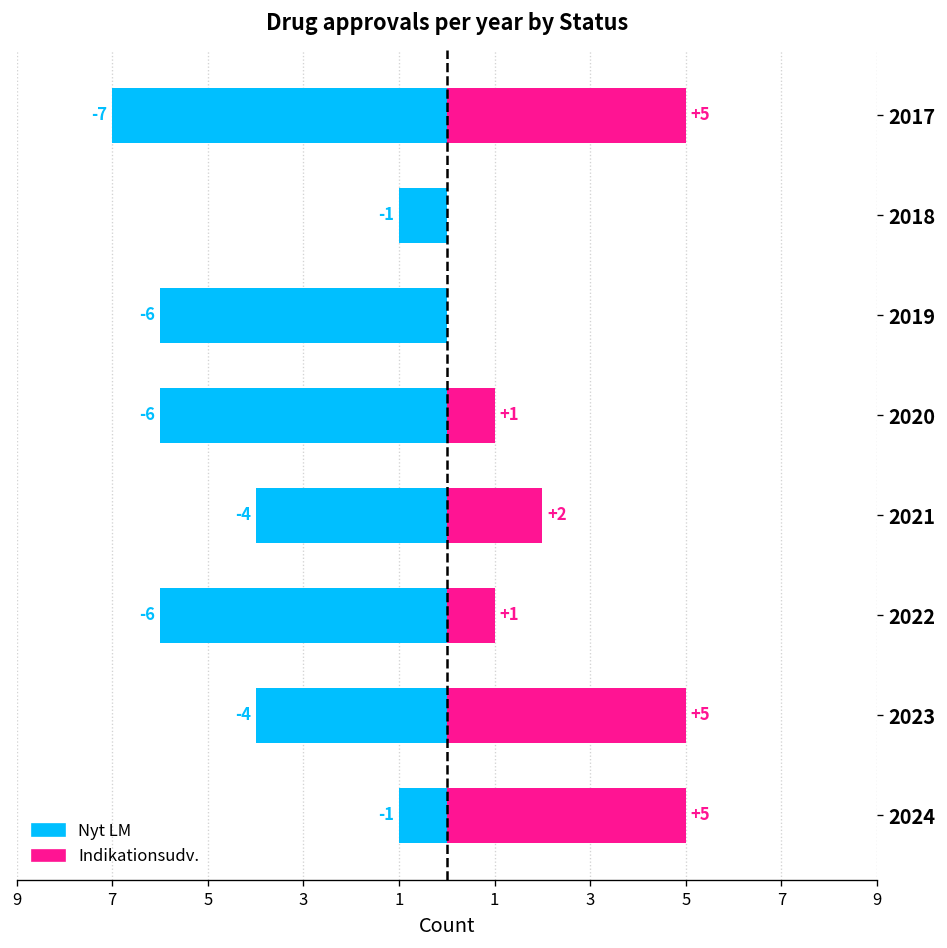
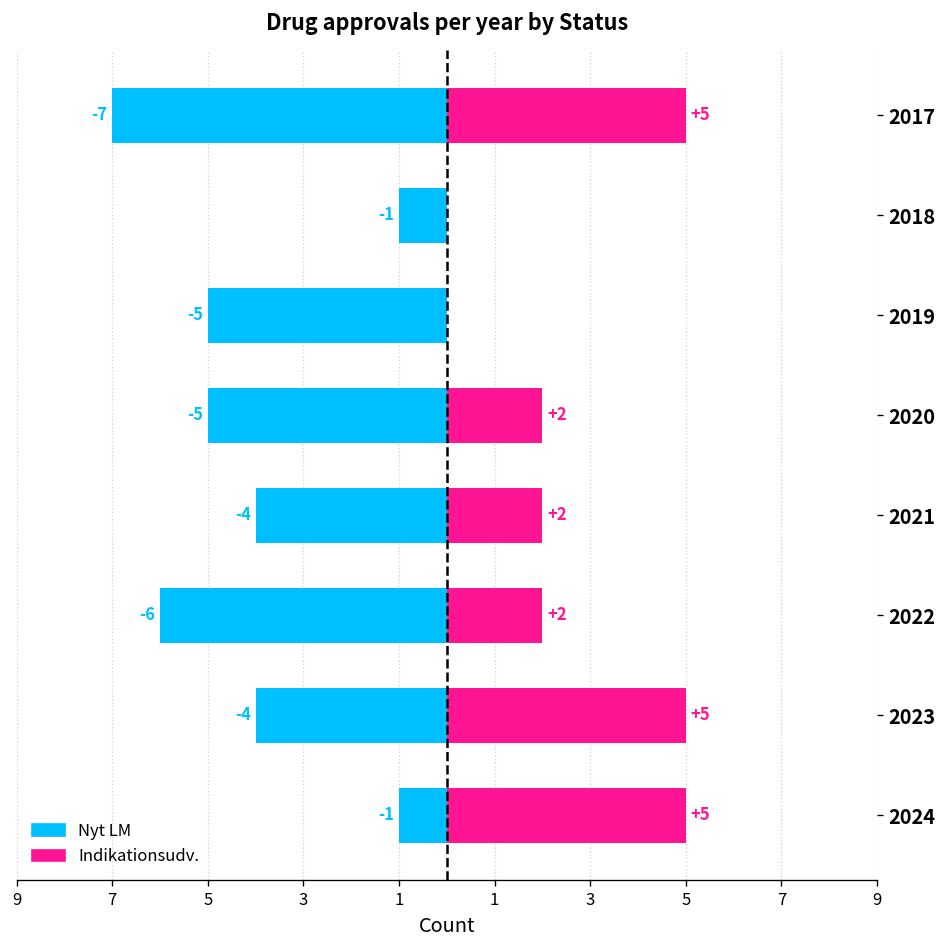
Nyt LM, 2019: -6 -> -5
Nyt LM, 2020: -6 -> -5
Indikationsudv., 2020: +1 -> +2
Indikationsudv., 2022: +1 -> +2
